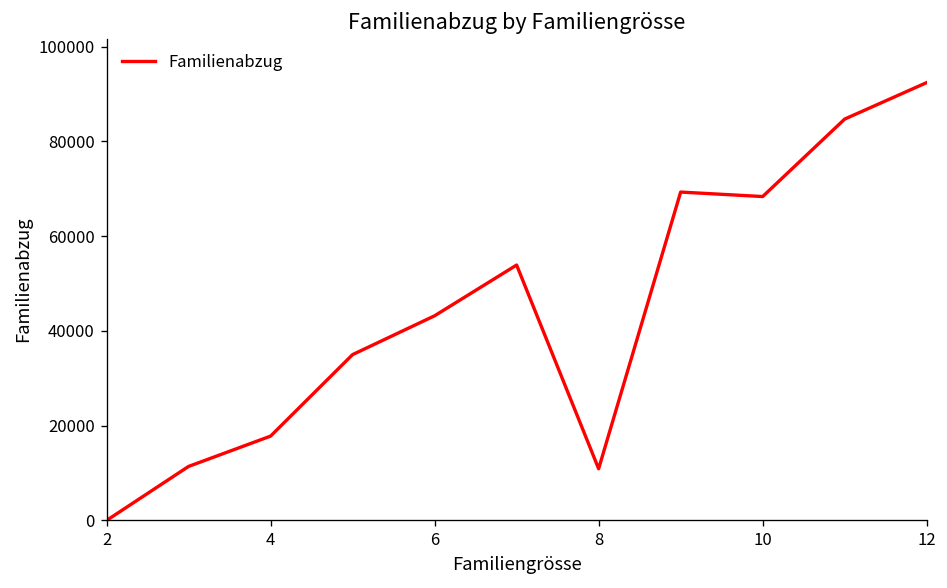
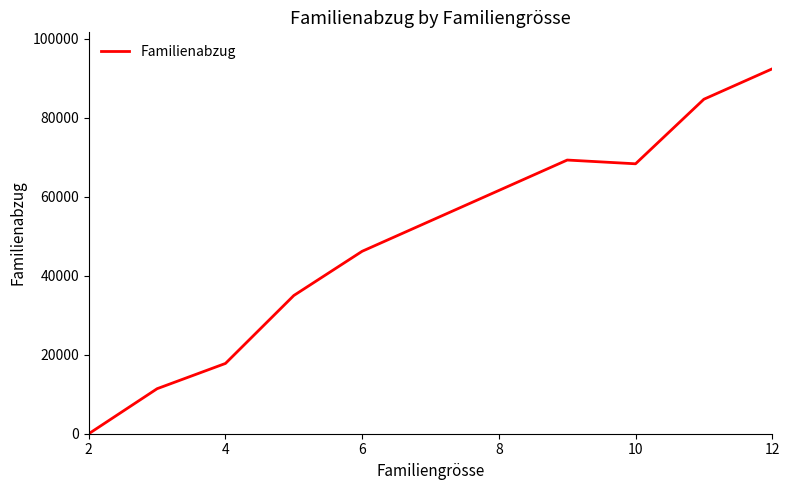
6: 43000 -> 46000
8: 11000 -> 62000
